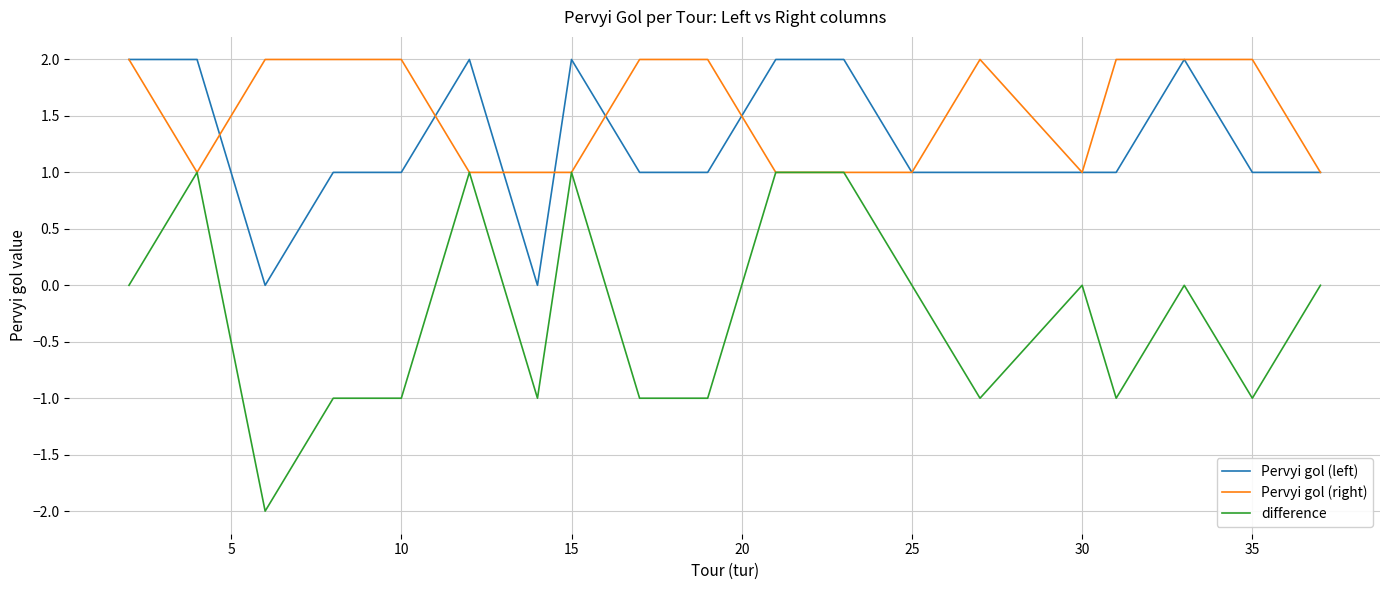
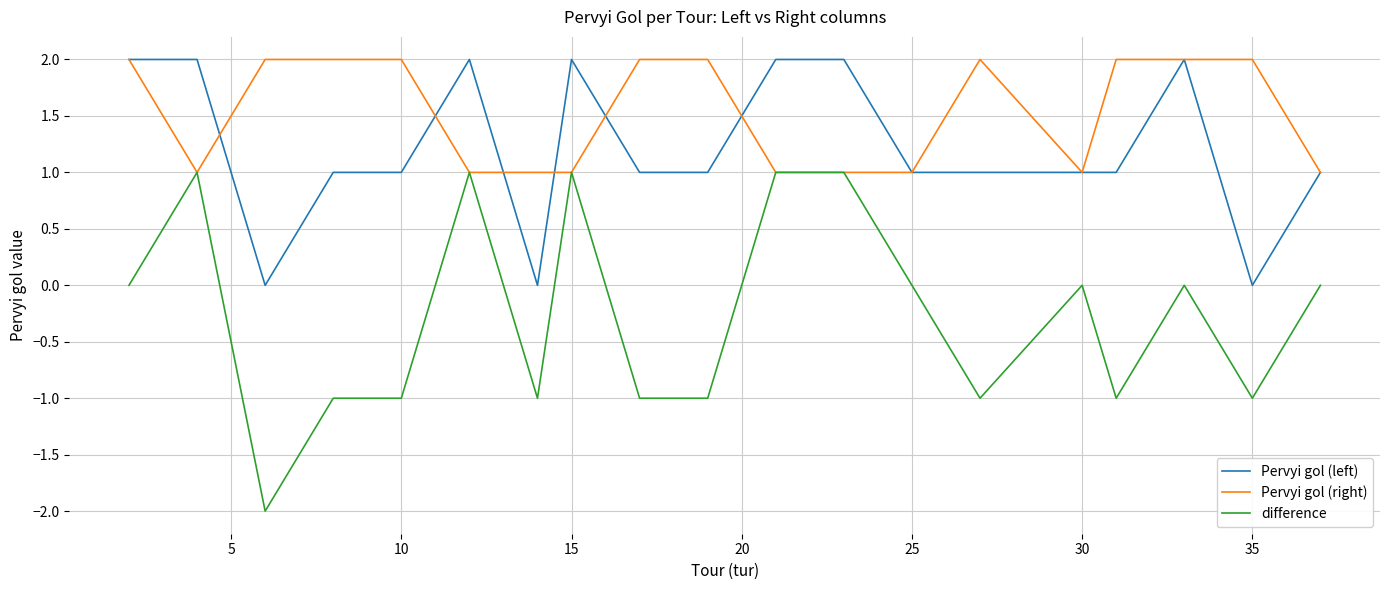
Pervyi gol (left), 35: 1 -> 0
